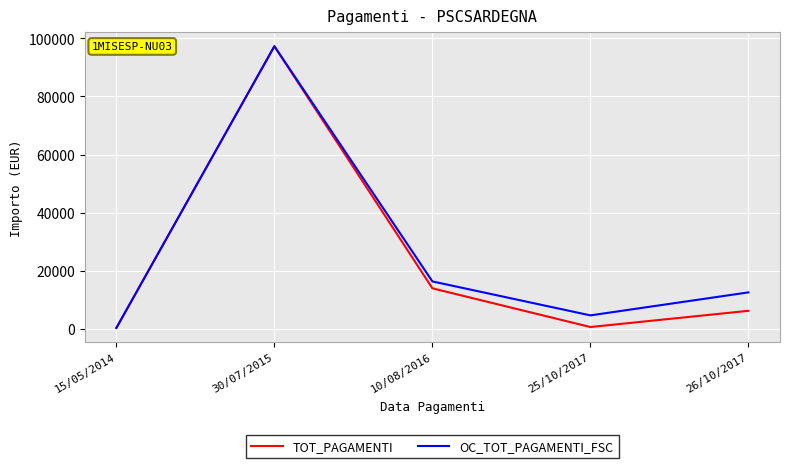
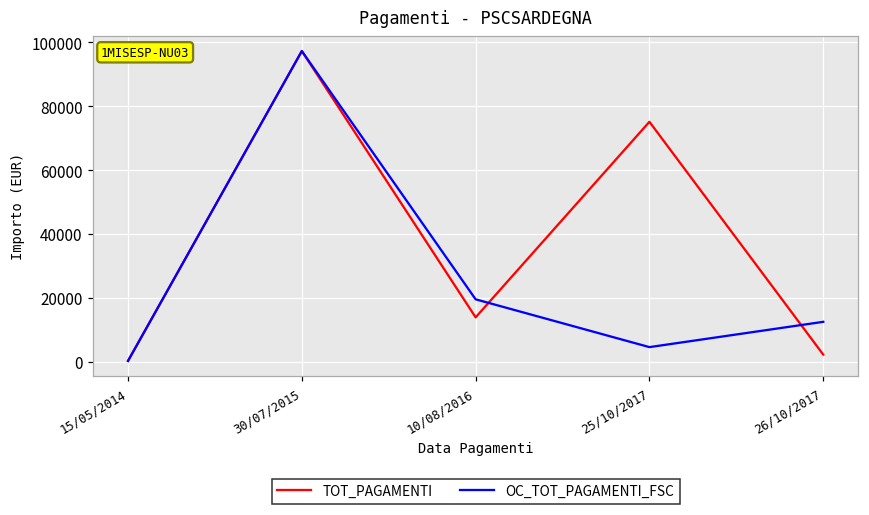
OC_TOT_PAGAMENTI_FSC, 10/08/2016: 16000 -> 20000
TOT_PAGAMENTI, 25/10/2017: 1000 -> 75000
TOT_PAGAMENTI, 26/10/2017: 6000 -> 2000
